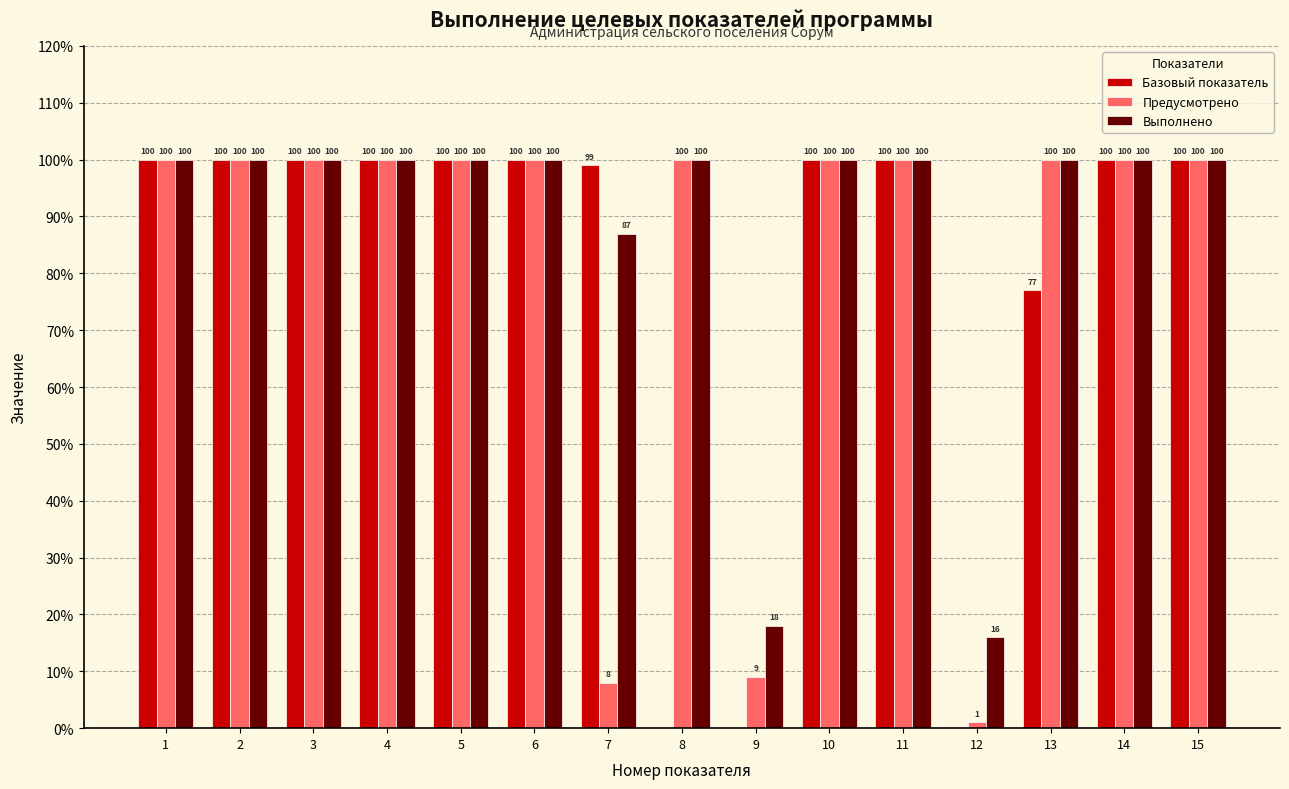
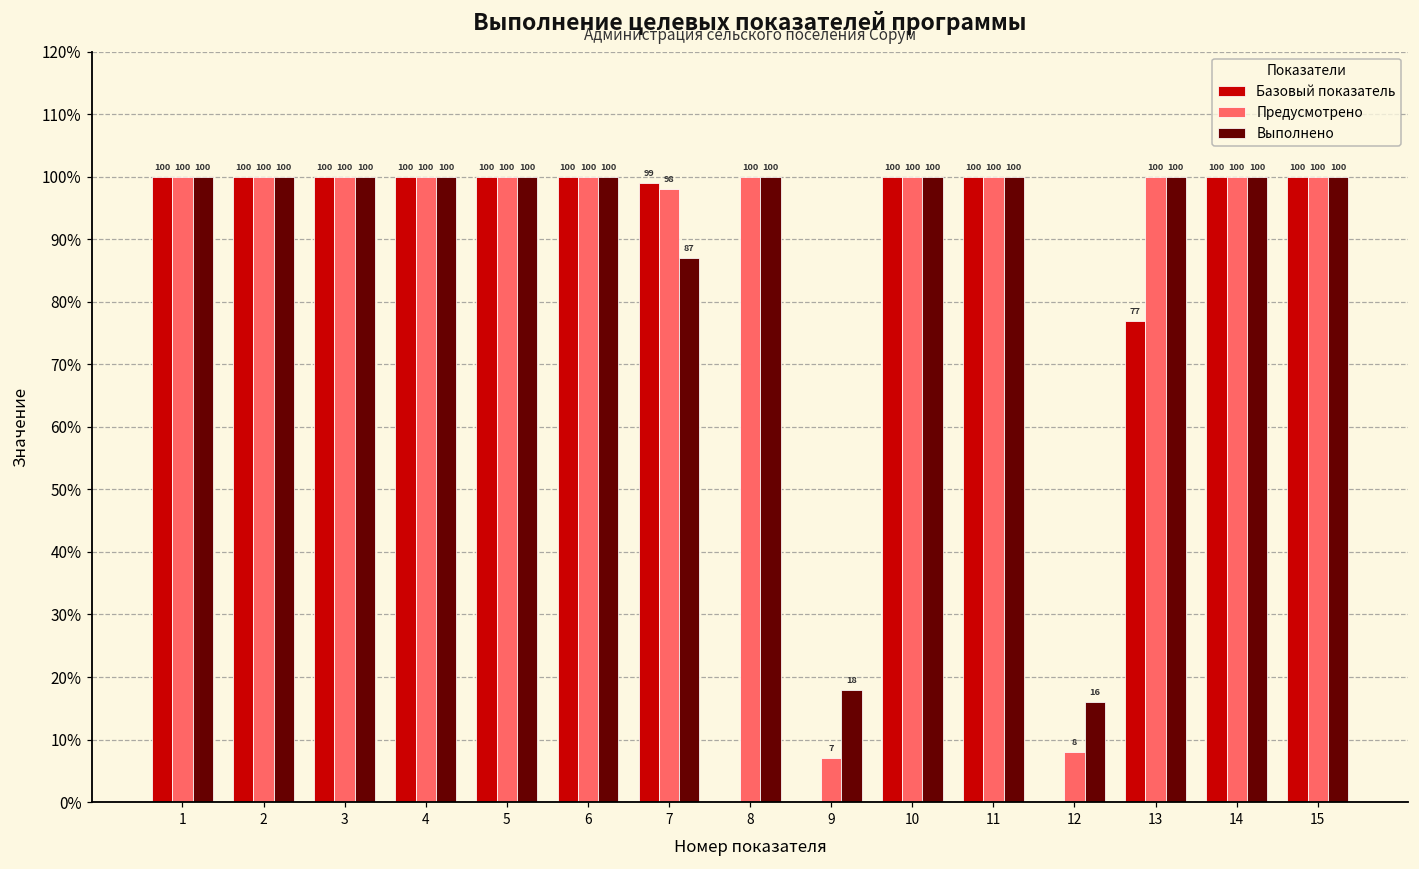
Предусмотрено, 7: 8 -> 98
Предусмотрено, 9: 9 -> 7
Предусмотрено, 12: 1 -> 8
